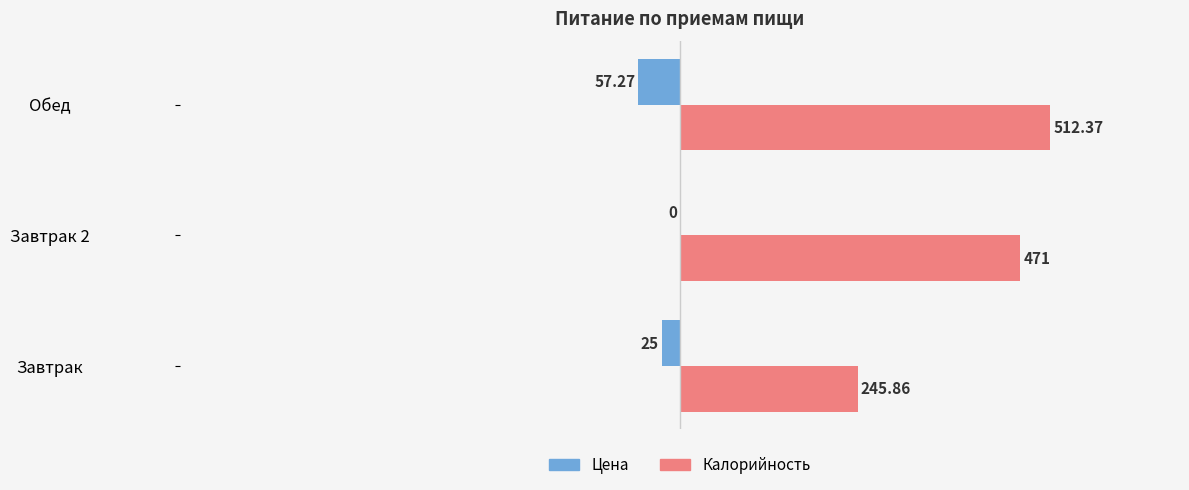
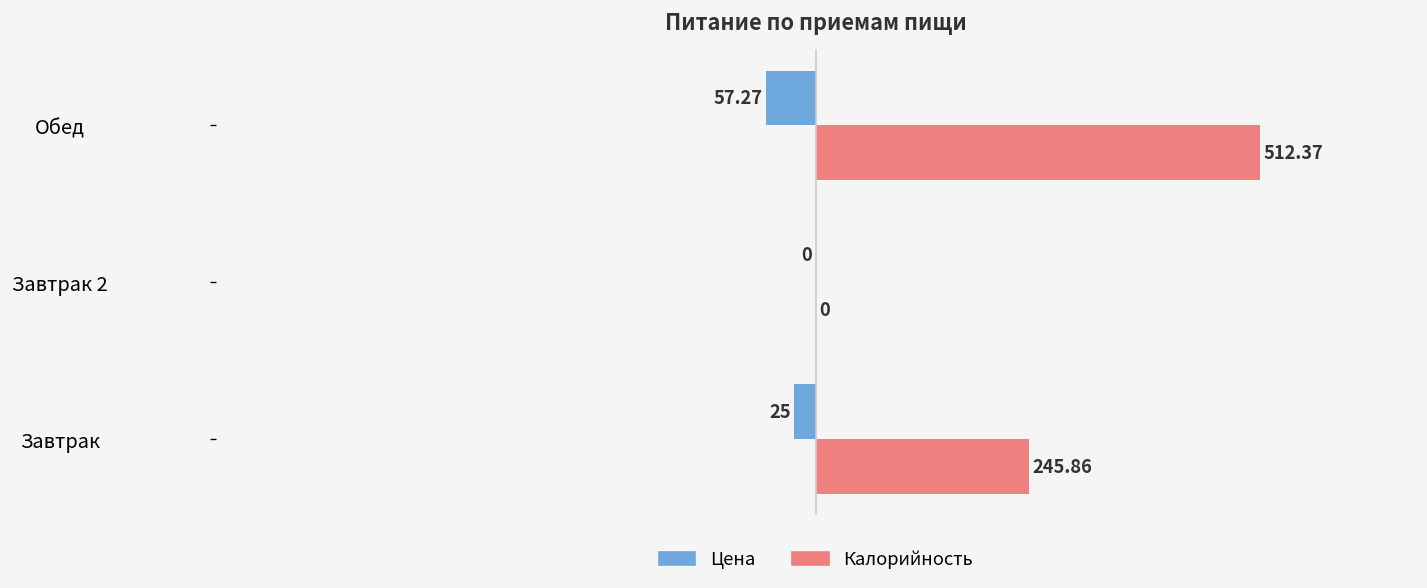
Калорийность, Завтрак 2: 471 -> 0
